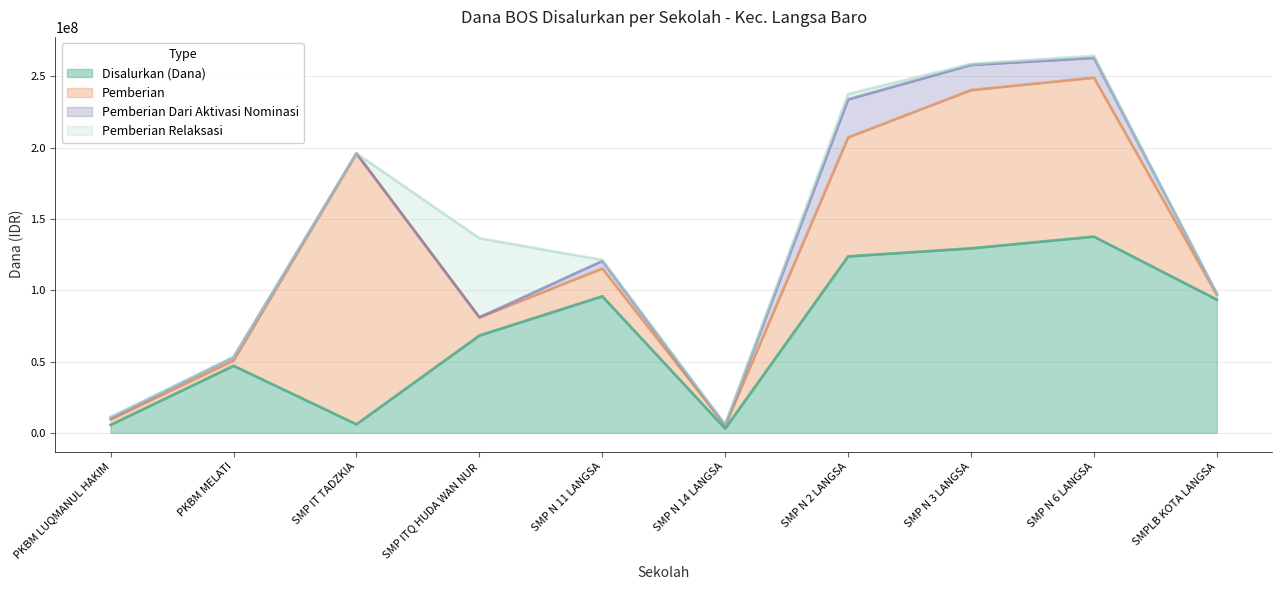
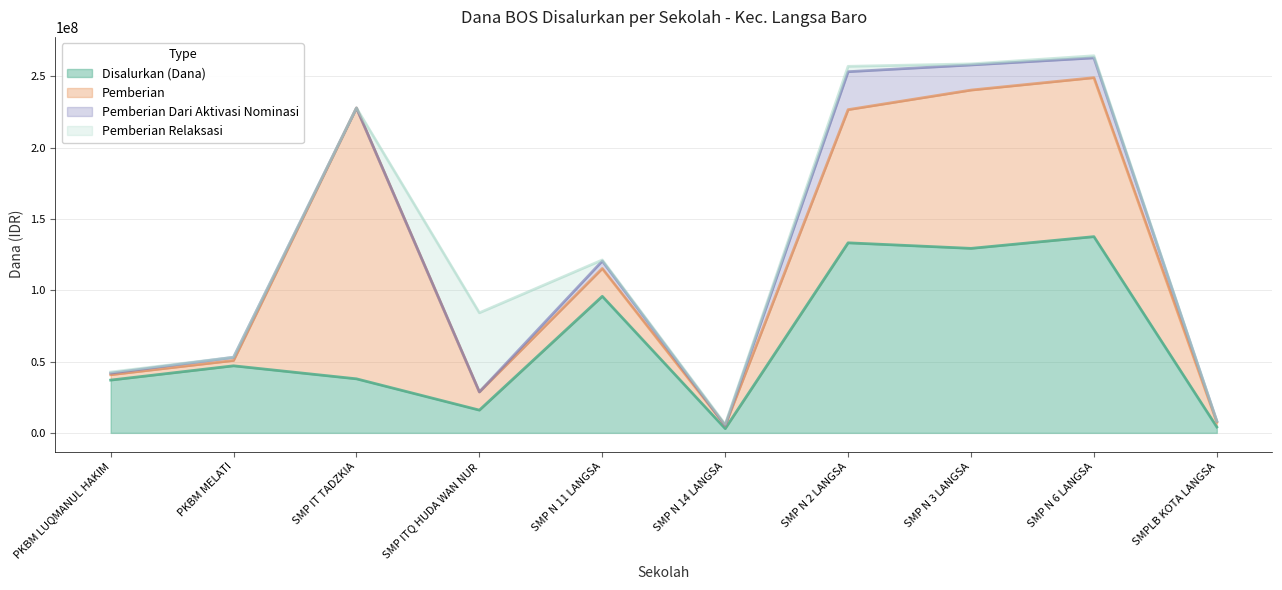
Disalurkan (Dana), PKBM LUQMANUL HAKIM: 6000000 -> 37000000
Disalurkan (Dana), SMP IT TADZKIA: 6000000 -> 38000000
Disalurkan (Dana), SMP ITQ HUDA WAN NUR: 68000000 -> 16000000
Disalurkan (Dana), SMP N 2 LANGSA: 124000000 -> 133000000
Pemberian, SMP N 2 LANGSA: 83000000 -> 93000000
Disalurkan (Dana), SMPLB KOTA LANGSA: 93000000 -> 4000000
